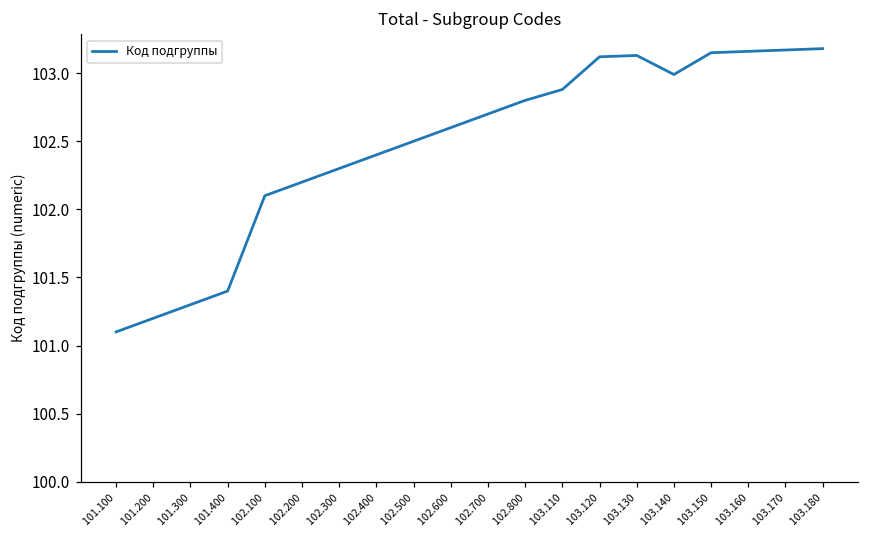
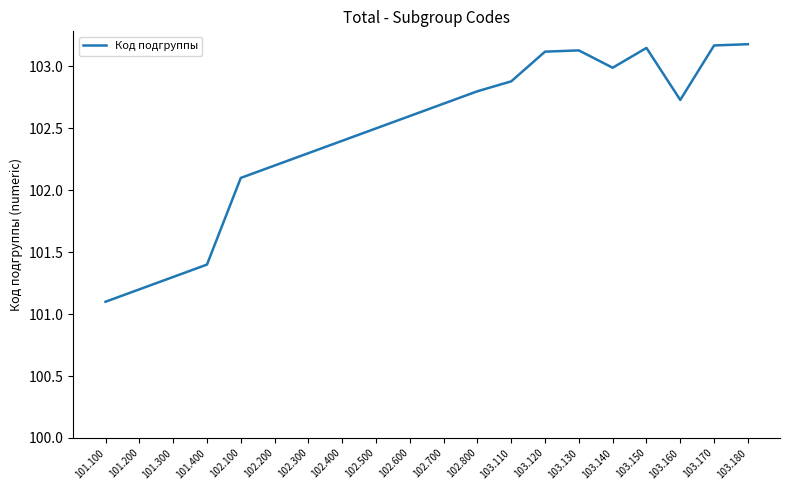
103.160: 103.16 -> 102.73
